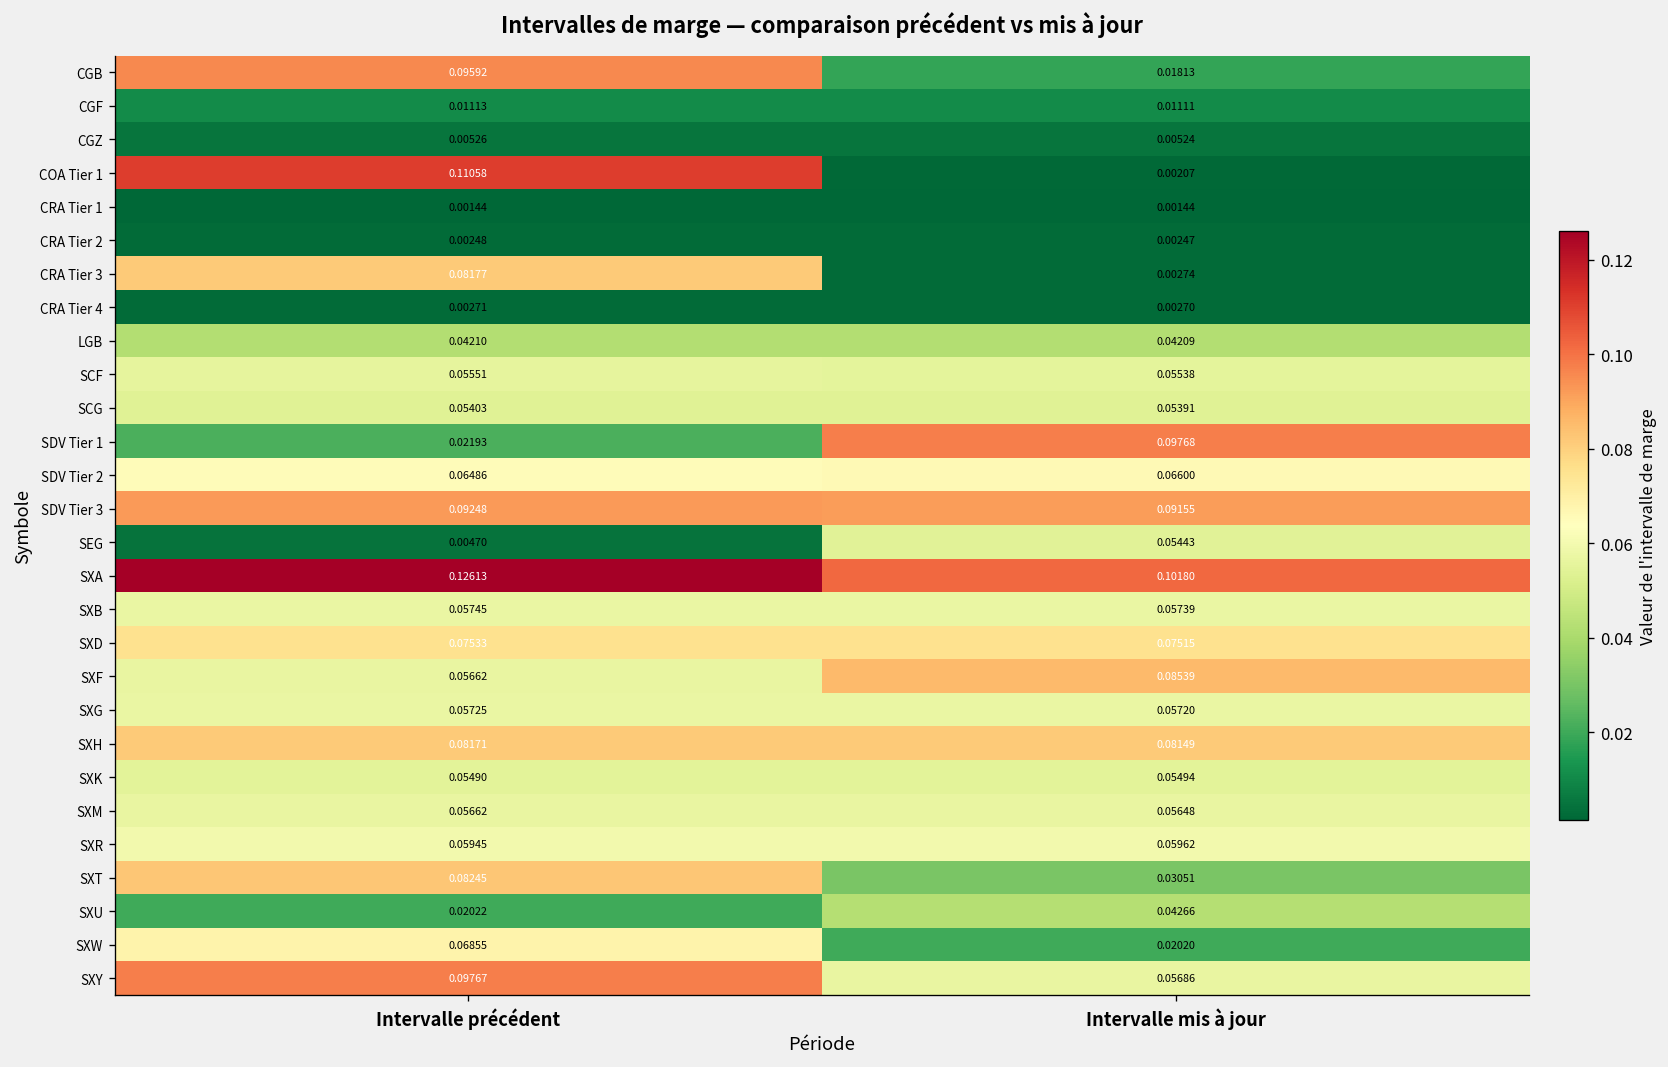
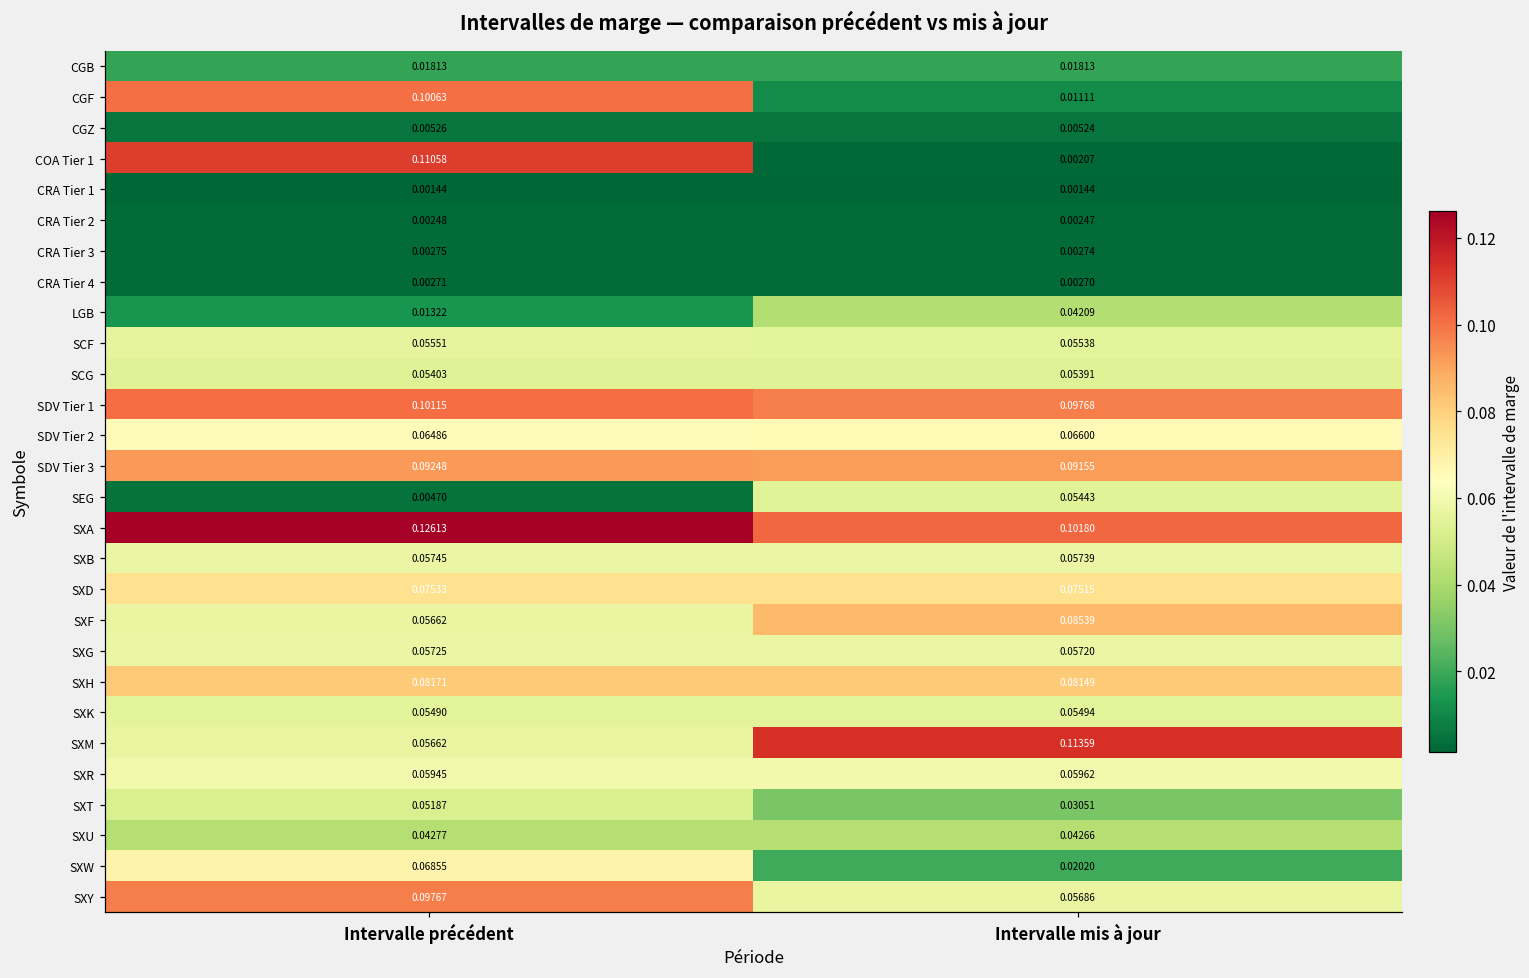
CGB, Intervalle précédent: 0.09592 -> 0.01813
CGF, Intervalle précédent: 0.01113 -> 0.10063
CRA Tier 3, Intervalle précédent: 0.08177 -> 0.00275
LGB, Intervalle précédent: 0.04210 -> 0.01322
SDV Tier 1, Intervalle précédent: 0.02193 -> 0.10115
SXM, Intervalle mis à jour: 0.05648 -> 0.11359
SXT, Intervalle précédent: 0.08245 -> 0.05187
SXU, Intervalle précédent: 0.02022 -> 0.04277
